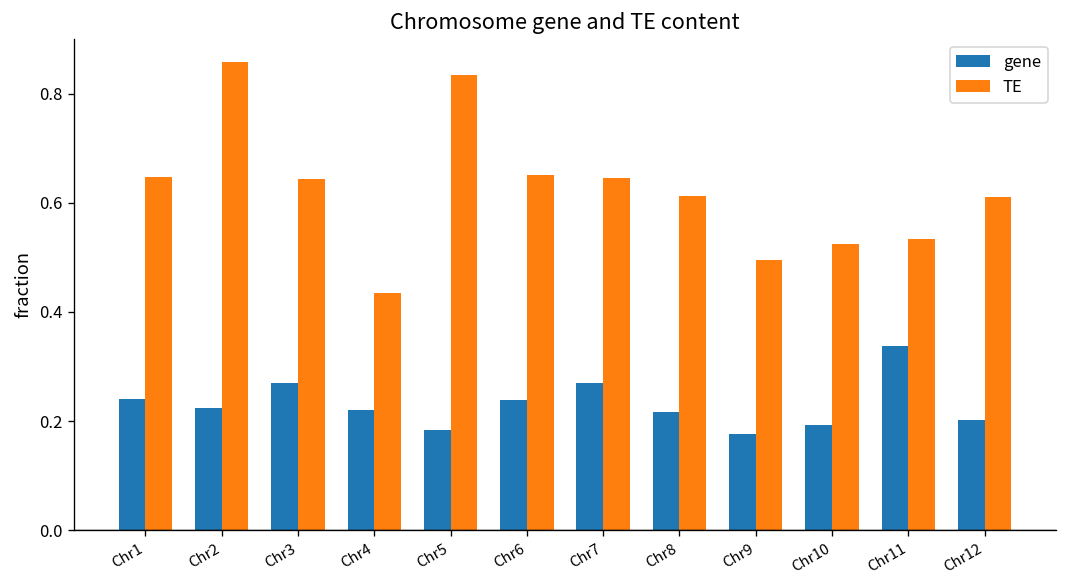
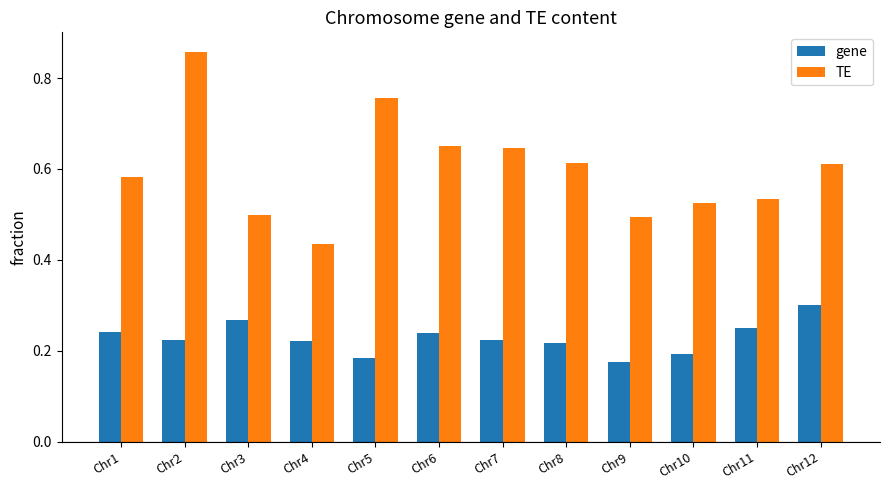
TE, Chr1: 0.65 -> 0.58
TE, Chr3: 0.64 -> 0.50
TE, Chr5: 0.83 -> 0.76
gene, Chr7: 0.27 -> 0.22
gene, Chr11: 0.34 -> 0.25
gene, Chr12: 0.20 -> 0.30
